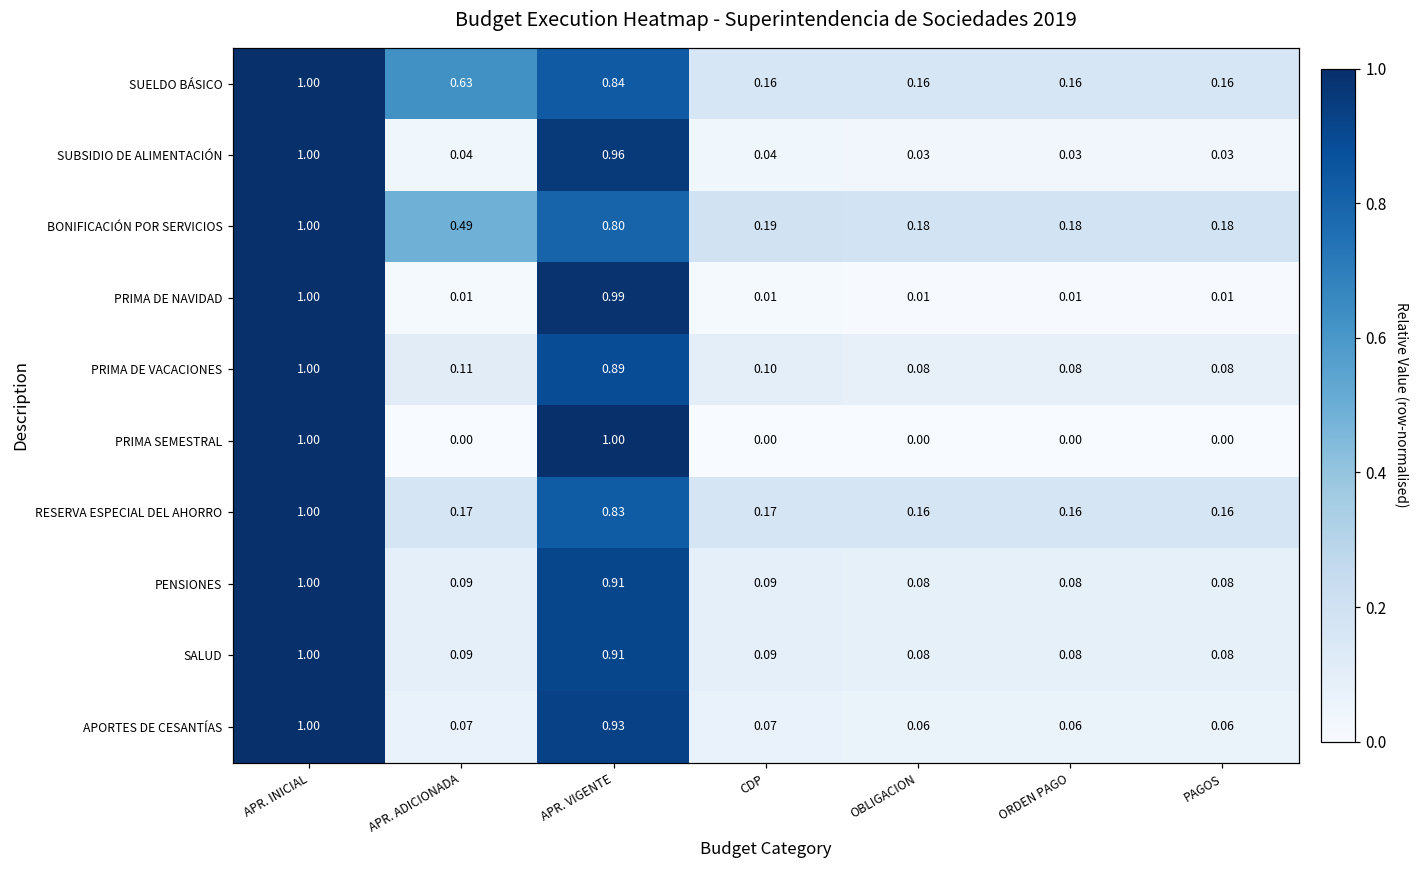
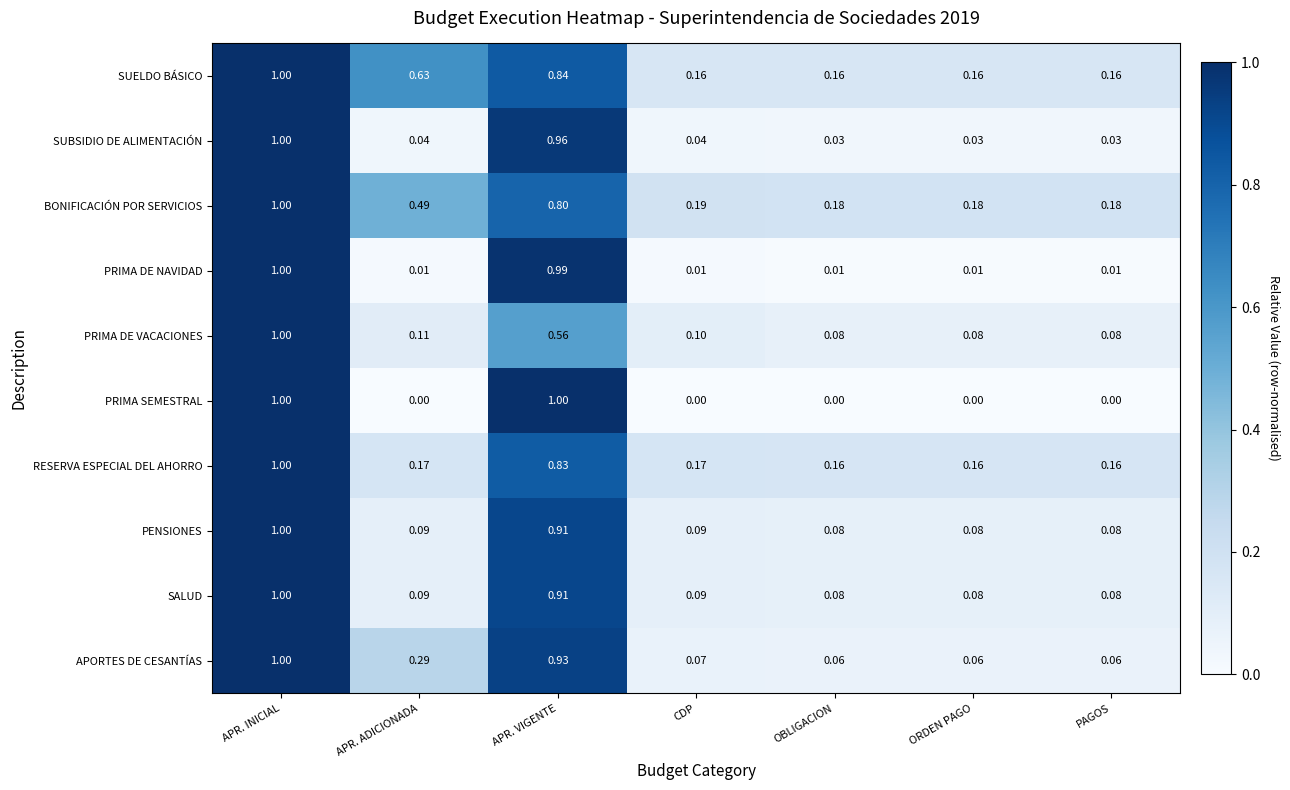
PRIMA DE VACACIONES, APR. VIGENTE: 0.89 -> 0.56
APORTES DE CESANTÍAS, APR. ADICIONADA: 0.07 -> 0.29
